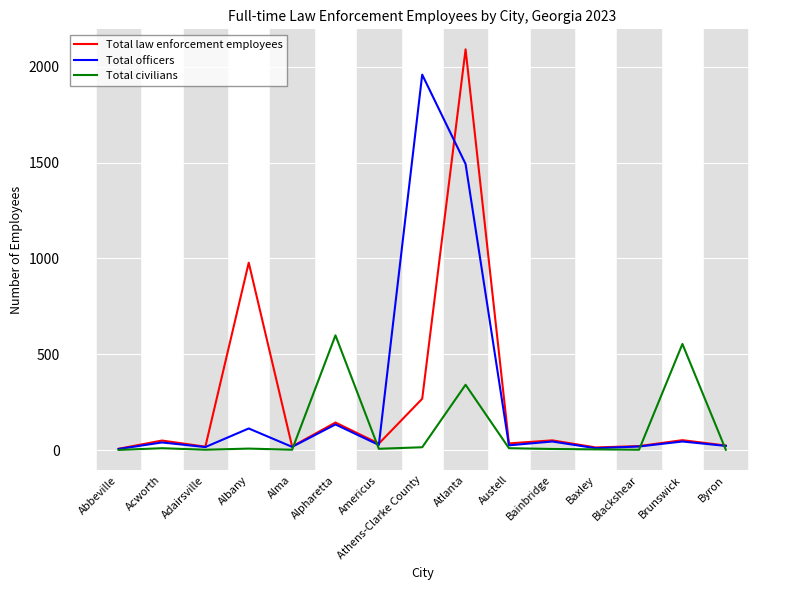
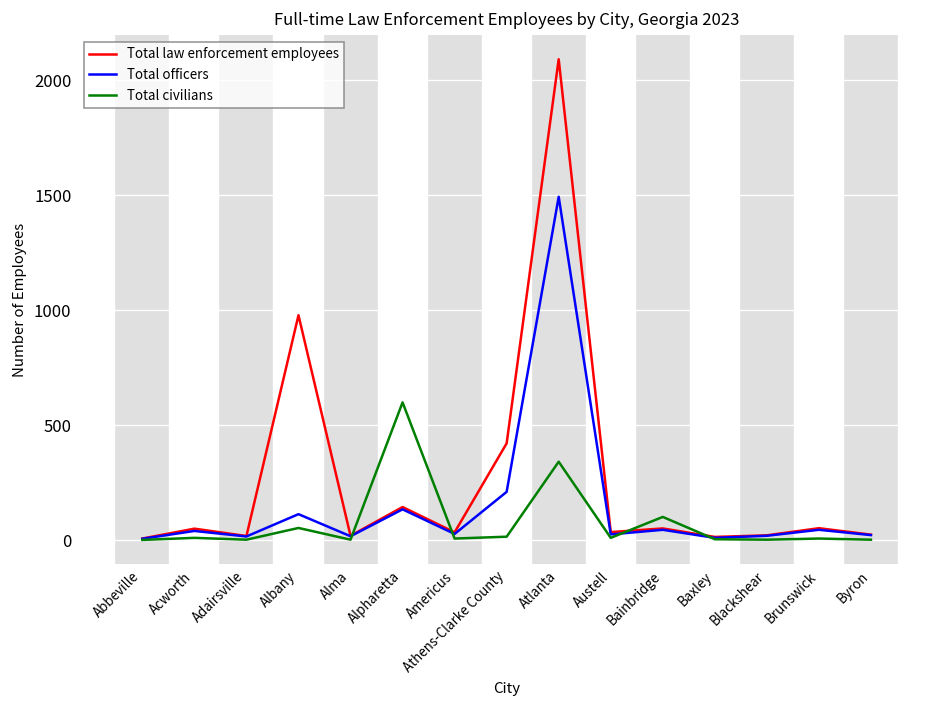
Total civilians, Albany: 10 -> 50
Total law enforcement employees, Athens-Clarke County: 270 -> 420
Total officers, Athens-Clarke County: 1960 -> 210
Total civilians, Bainbridge: 10 -> 100
Total civilians, Brunswick: 550 -> 10
